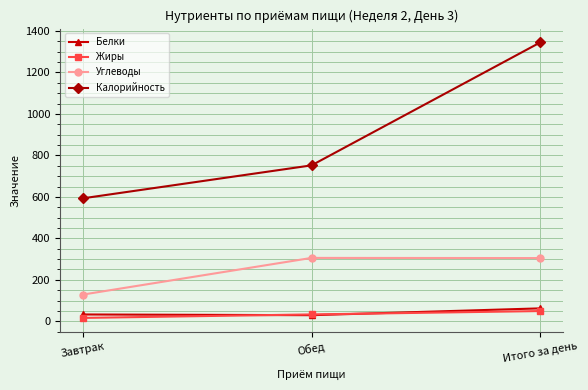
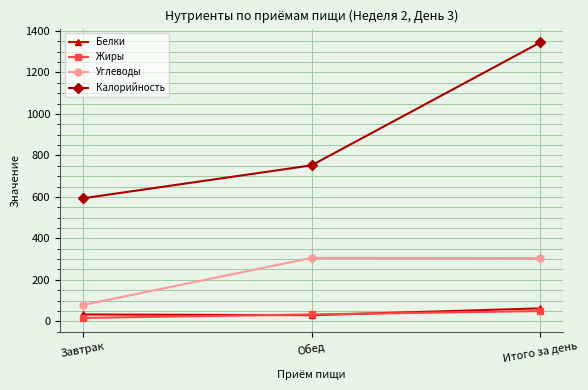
Углеводы, Завтрак: 130 -> 80
